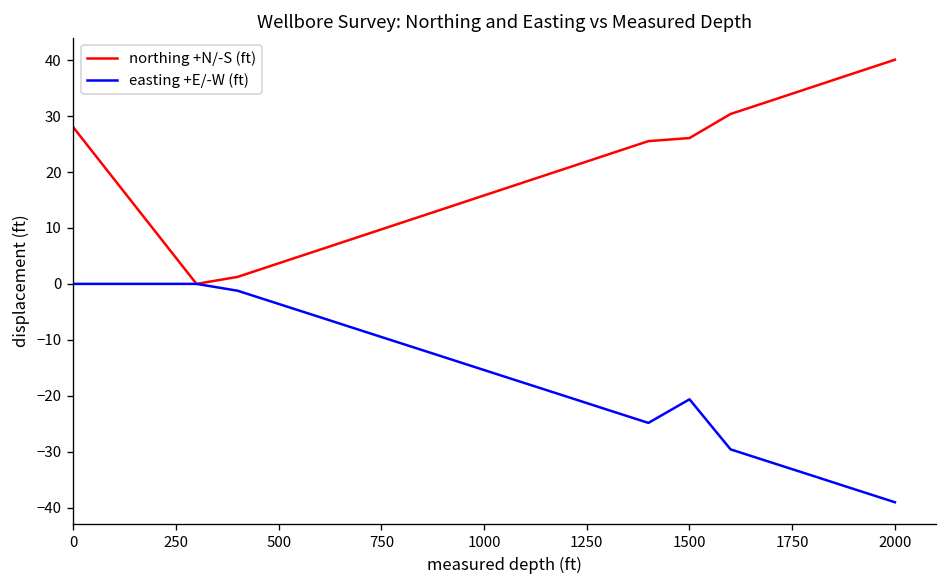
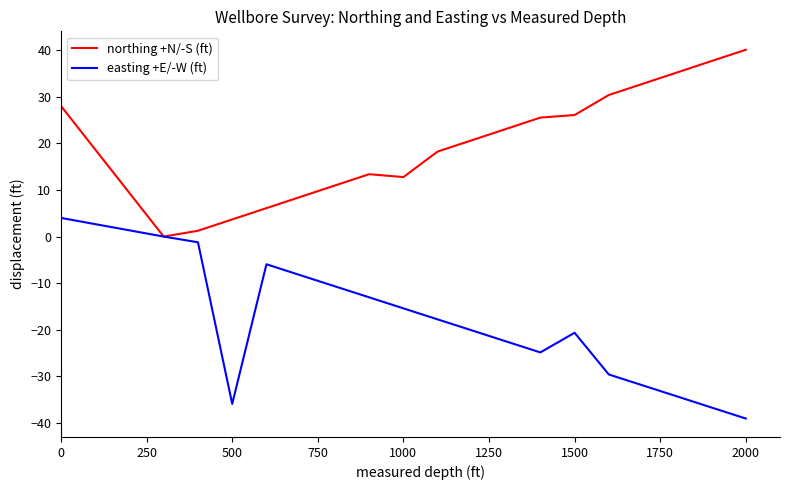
easting +E/-W (ft), 0: 0 -> 4
easting +E/-W (ft), 500: -4 -> -36
northing +N/-S (ft), 1000: 16 -> 13
